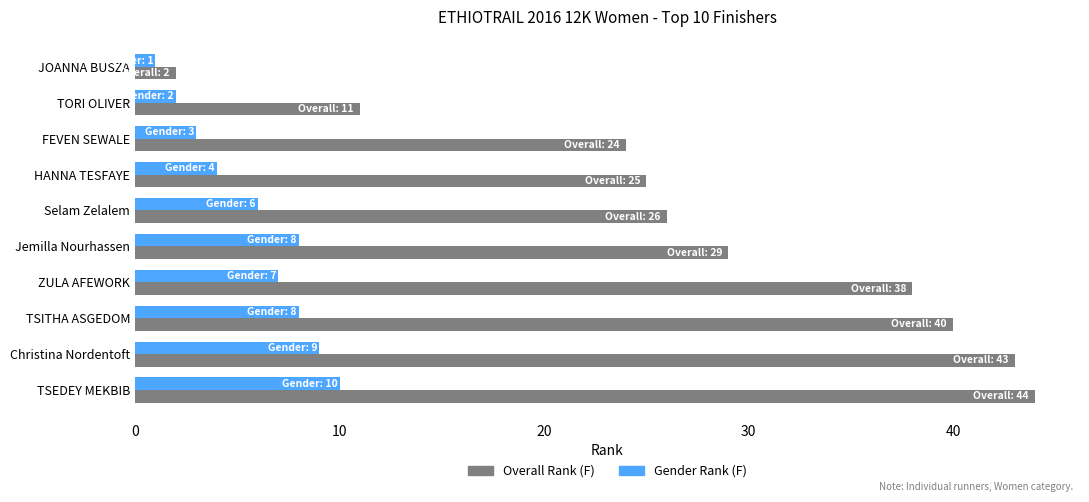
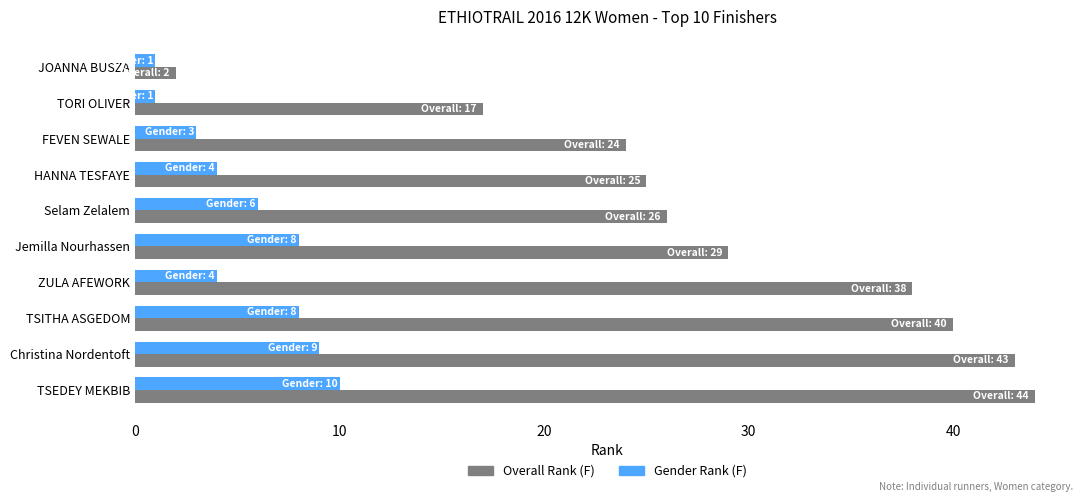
Gender Rank (F), TORI OLIVER: 2 -> 1
Overall Rank (F), TORI OLIVER: 11 -> 17
Gender Rank (F), ZULA AFEWORK: 7 -> 4
